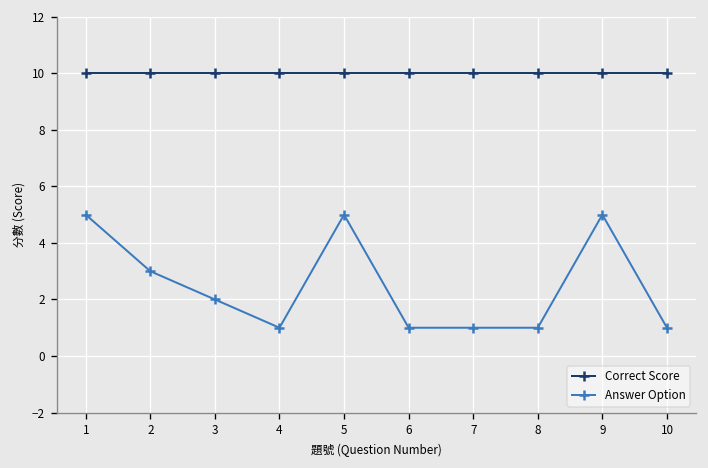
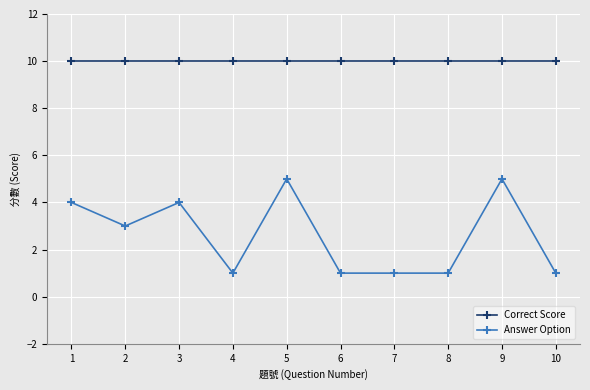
Answer Option, 1: 5 -> 4
Answer Option, 3: 2 -> 4
